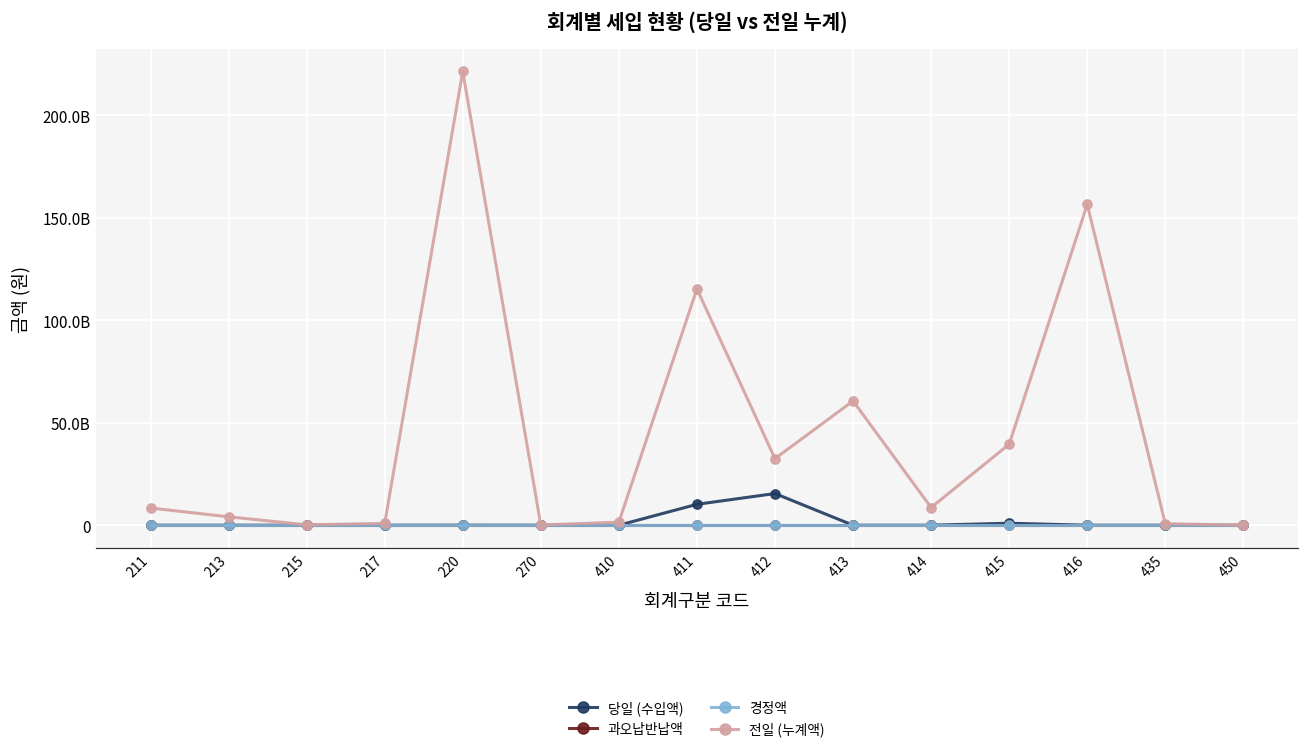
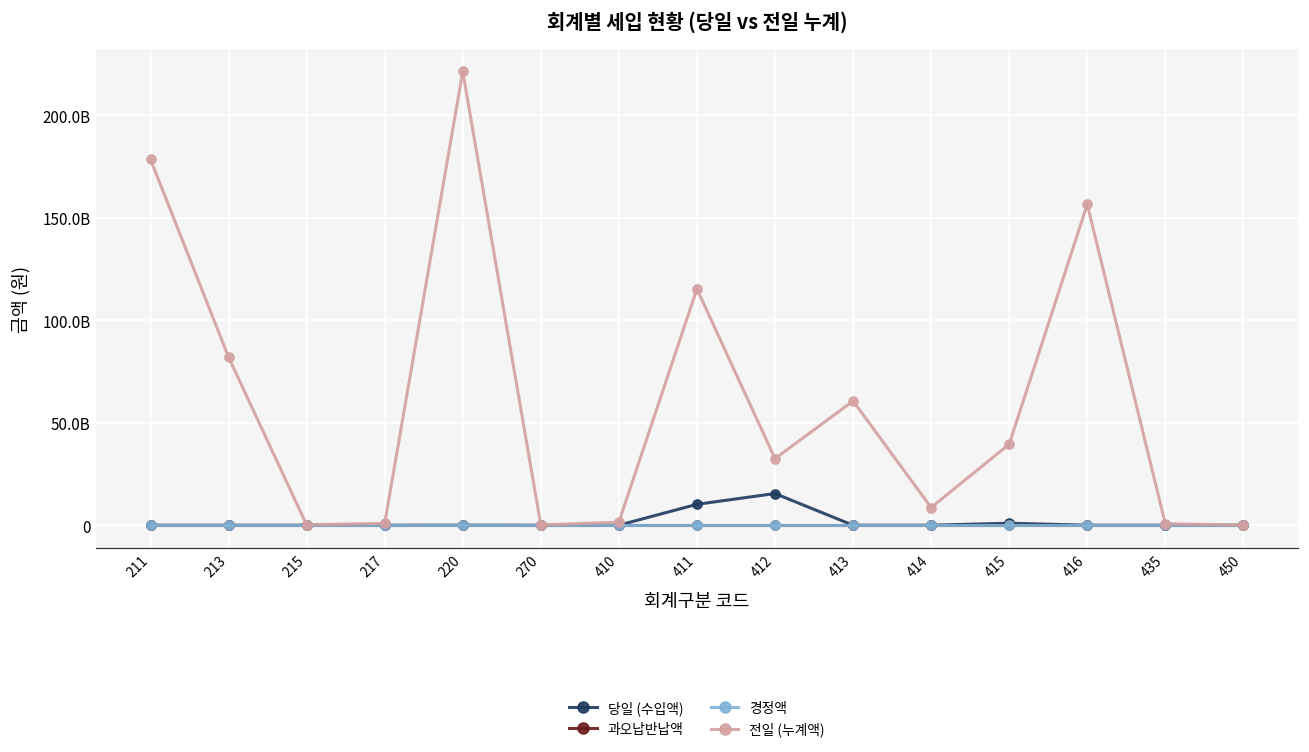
전일 (누계액), 211: 8000000000 -> 179000000000
전일 (누계액), 213: 4000000000 -> 82000000000
